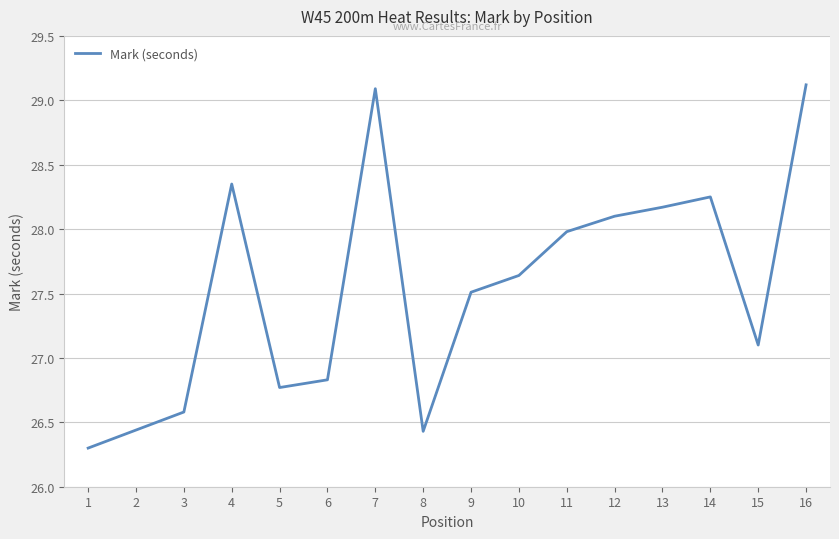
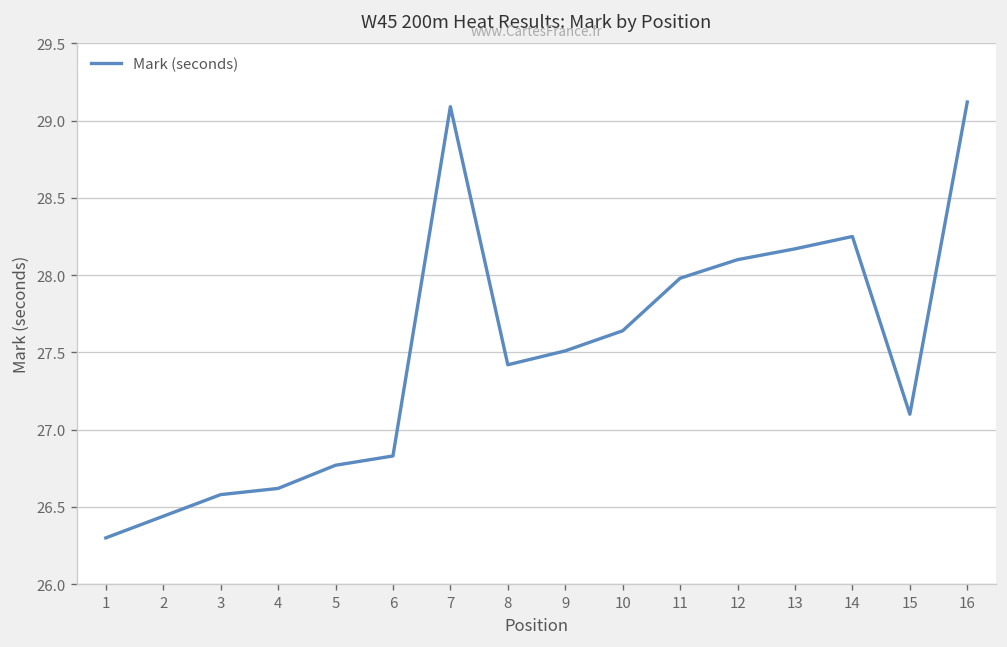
4: 28.35 -> 26.62
8: 26.43 -> 27.42
